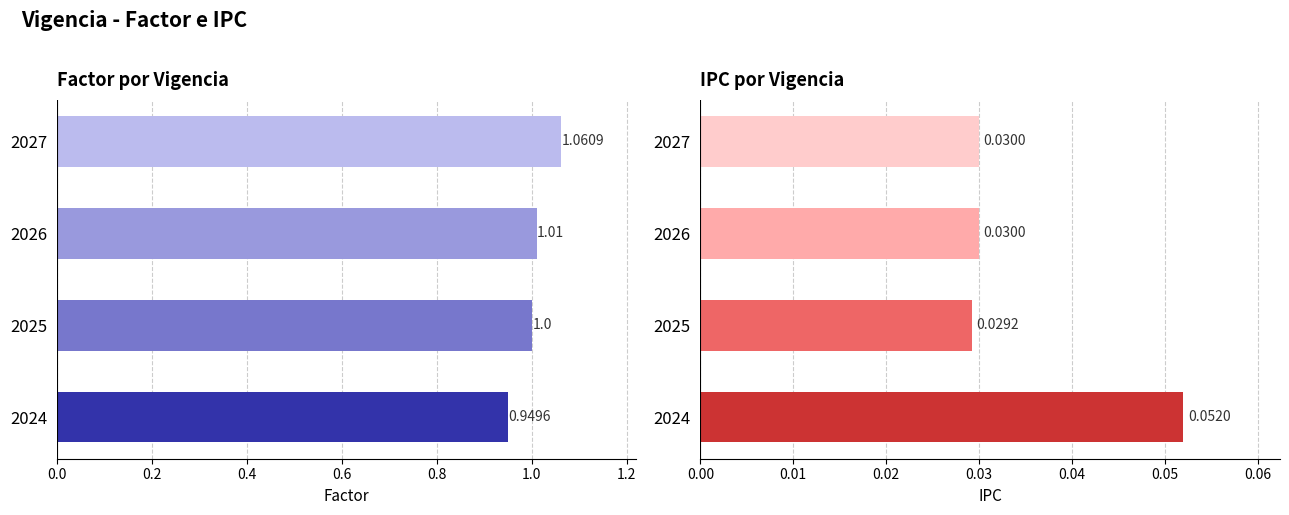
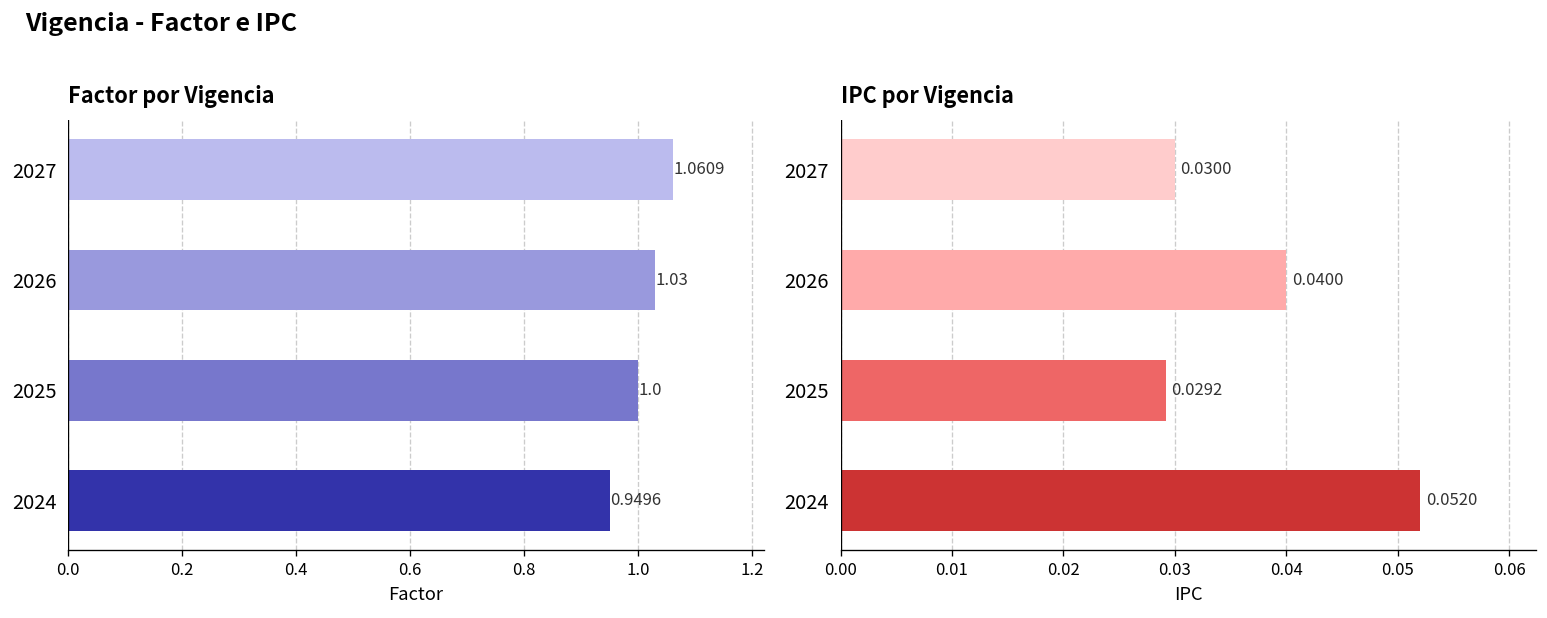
Factor por Vigencia, 2026: 1.01 -> 1.03
IPC por Vigencia, 2026: 0.0300 -> 0.0400
